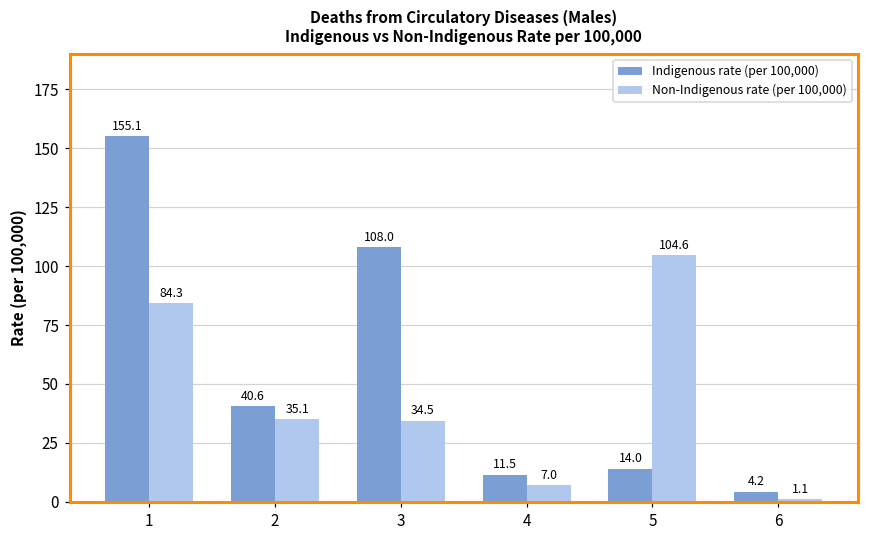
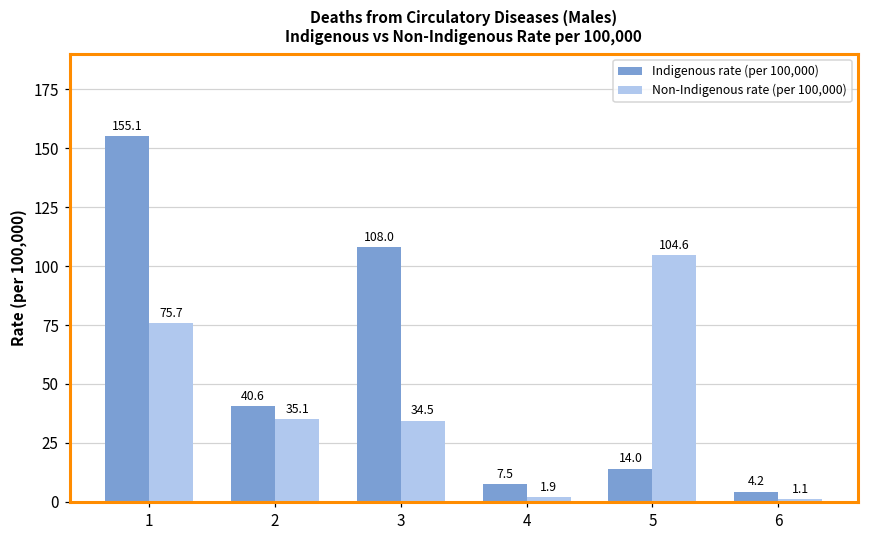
Non-Indigenous rate (per 100,000), 1: 84.3 -> 75.7
Indigenous rate (per 100,000), 4: 11.5 -> 7.5
Non-Indigenous rate (per 100,000), 4: 7.0 -> 1.9
